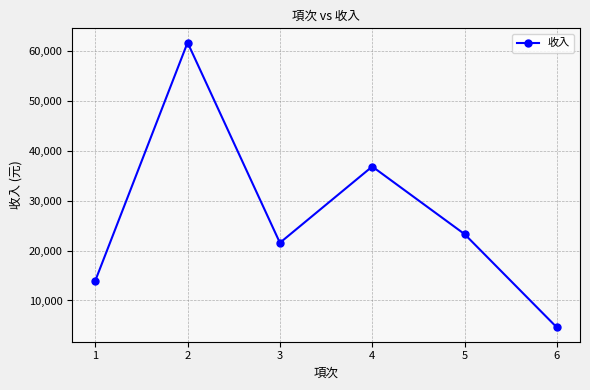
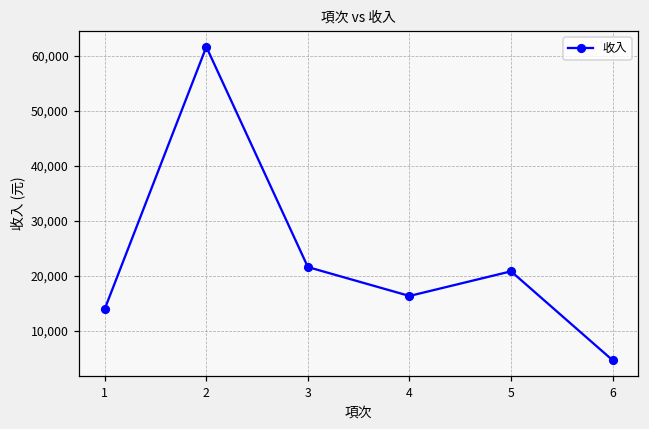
4: 37,000 -> 16,000
5: 23,000 -> 21,000
